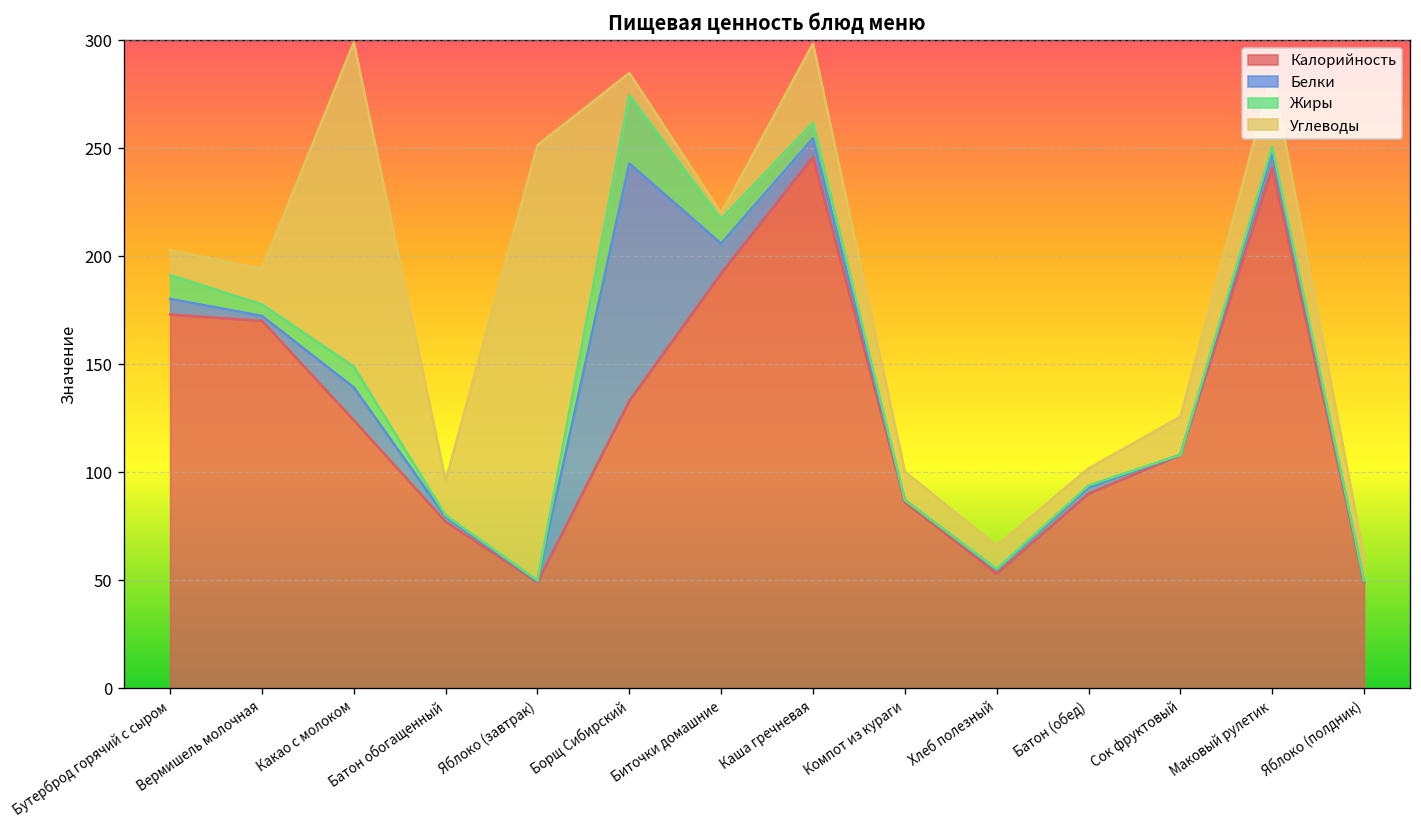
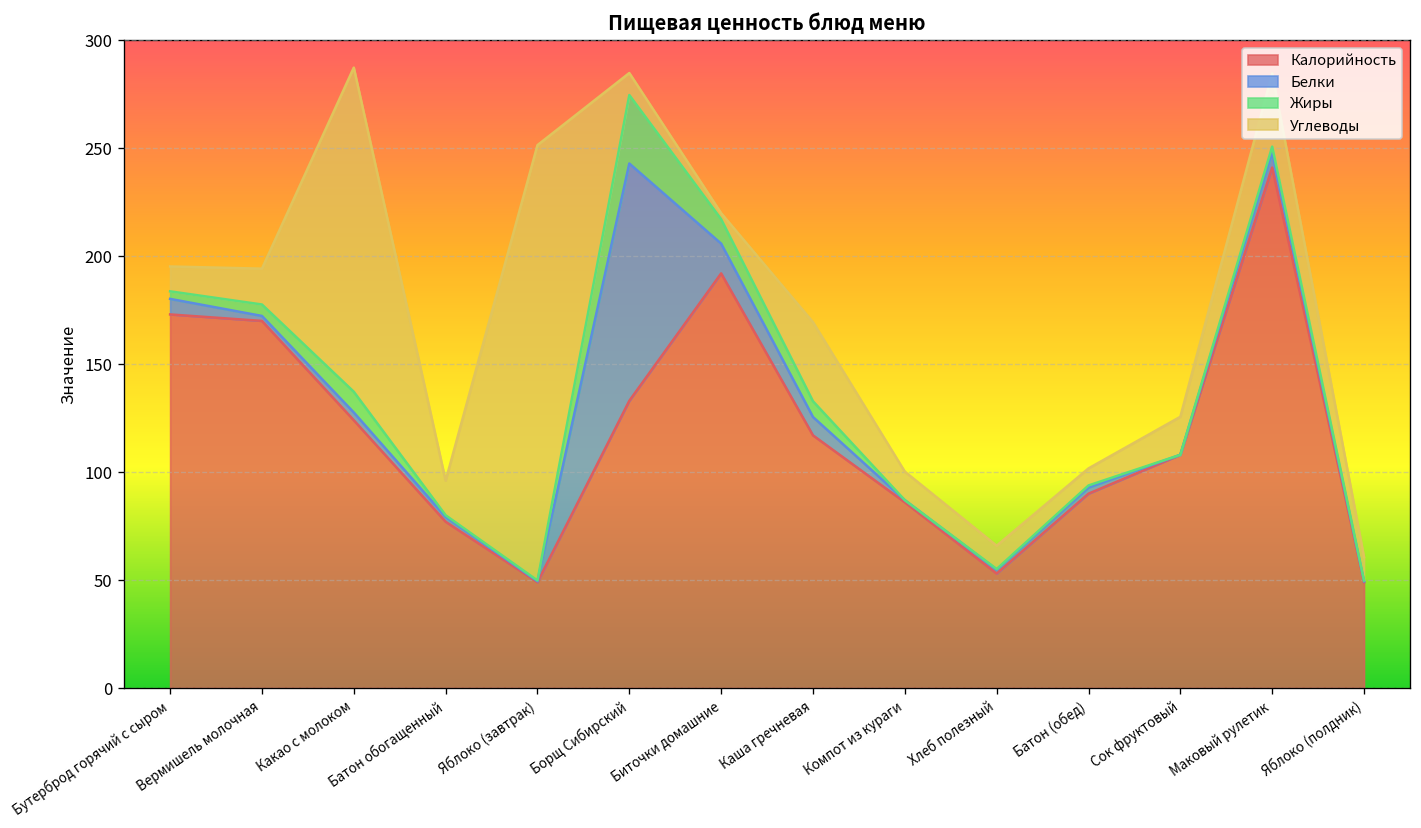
Жиры, Бутерброд горячий с сыром: 11 -> 4
Белки, Какао с молоком: 15 -> 4
Калорийность, Каша гречневая: 246 -> 117
